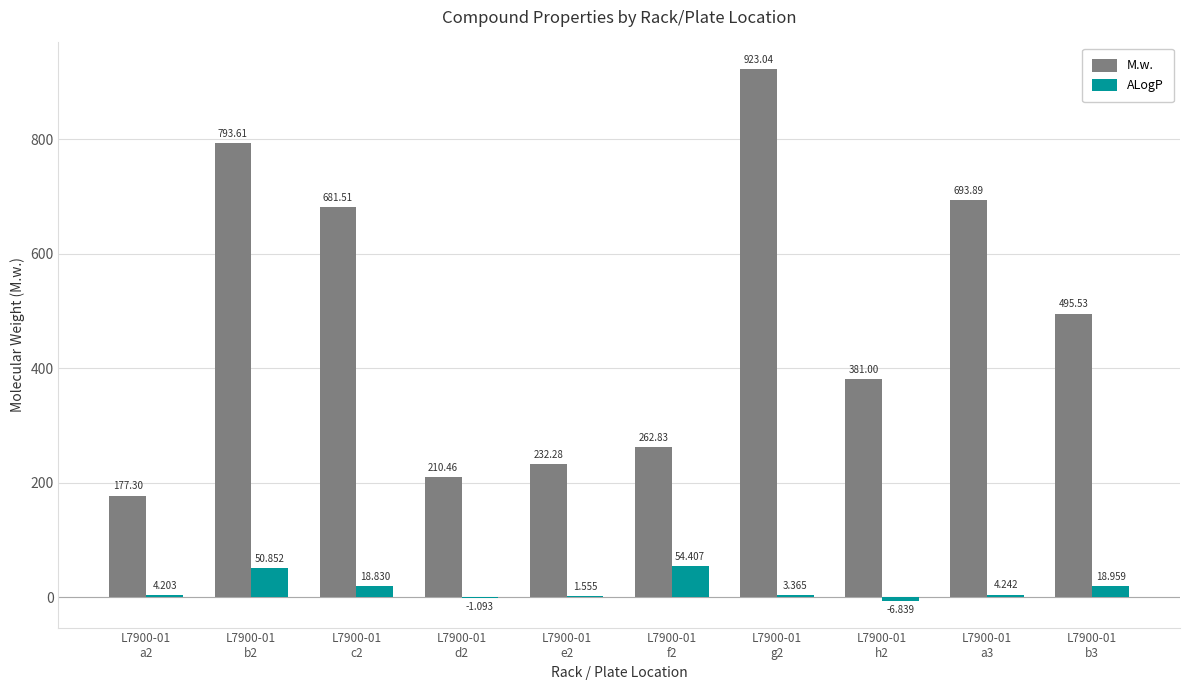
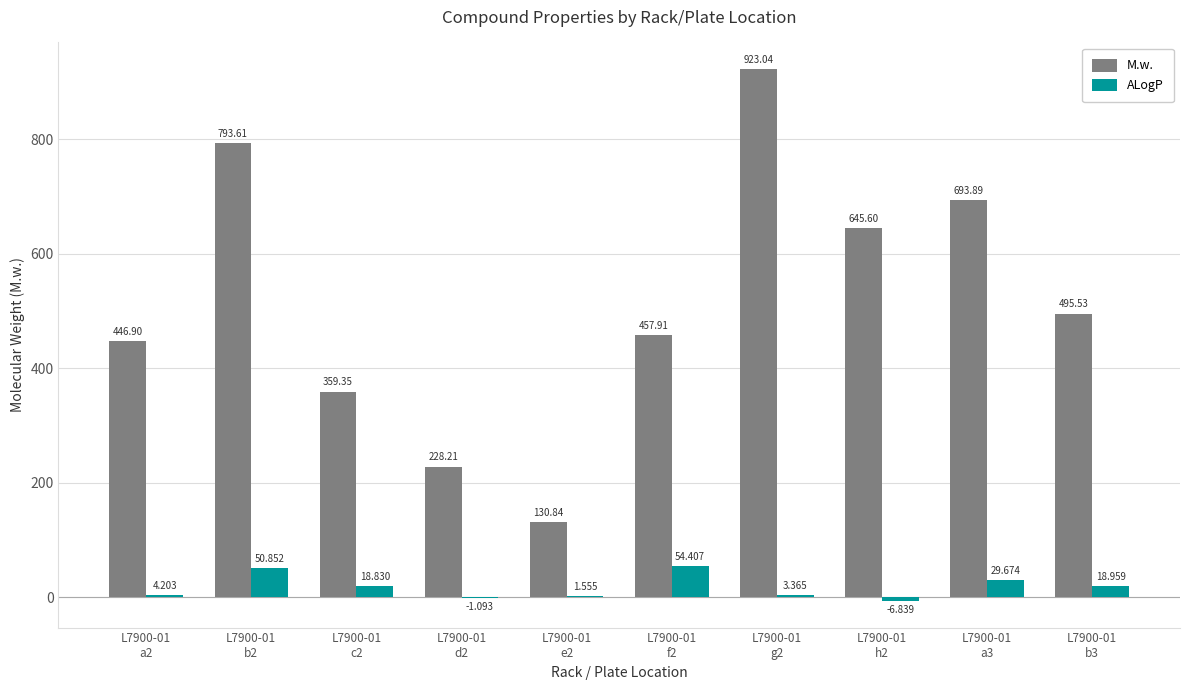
M.w., L7900-01 a2: 177.30 -> 446.90
M.w., L7900-01 c2: 681.51 -> 359.35
M.w., L7900-01 d2: 210.46 -> 228.21
M.w., L7900-01 e2: 232.28 -> 130.84
M.w., L7900-01 f2: 262.83 -> 457.91
M.w., L7900-01 h2: 381.00 -> 645.60
ALogP, L7900-01 a3: 4.242 -> 29.674
